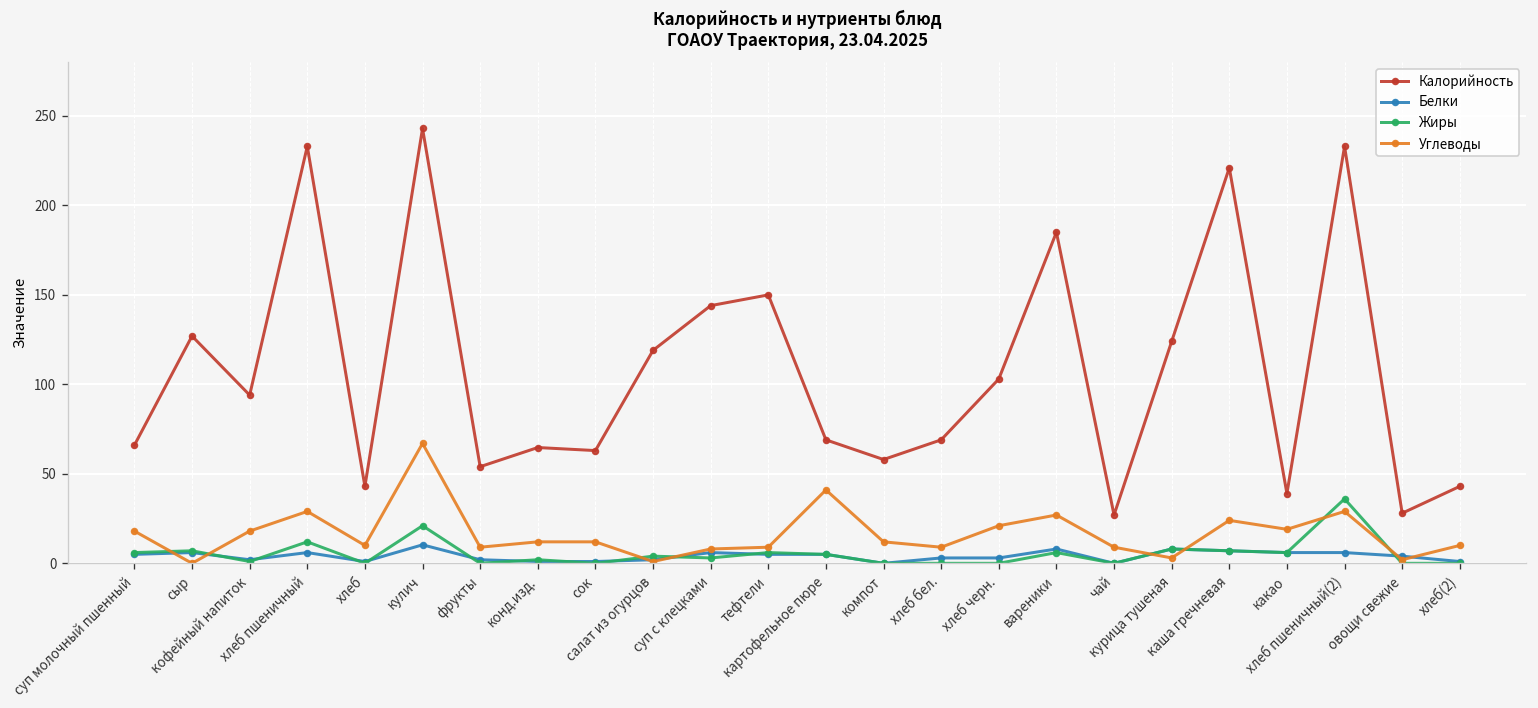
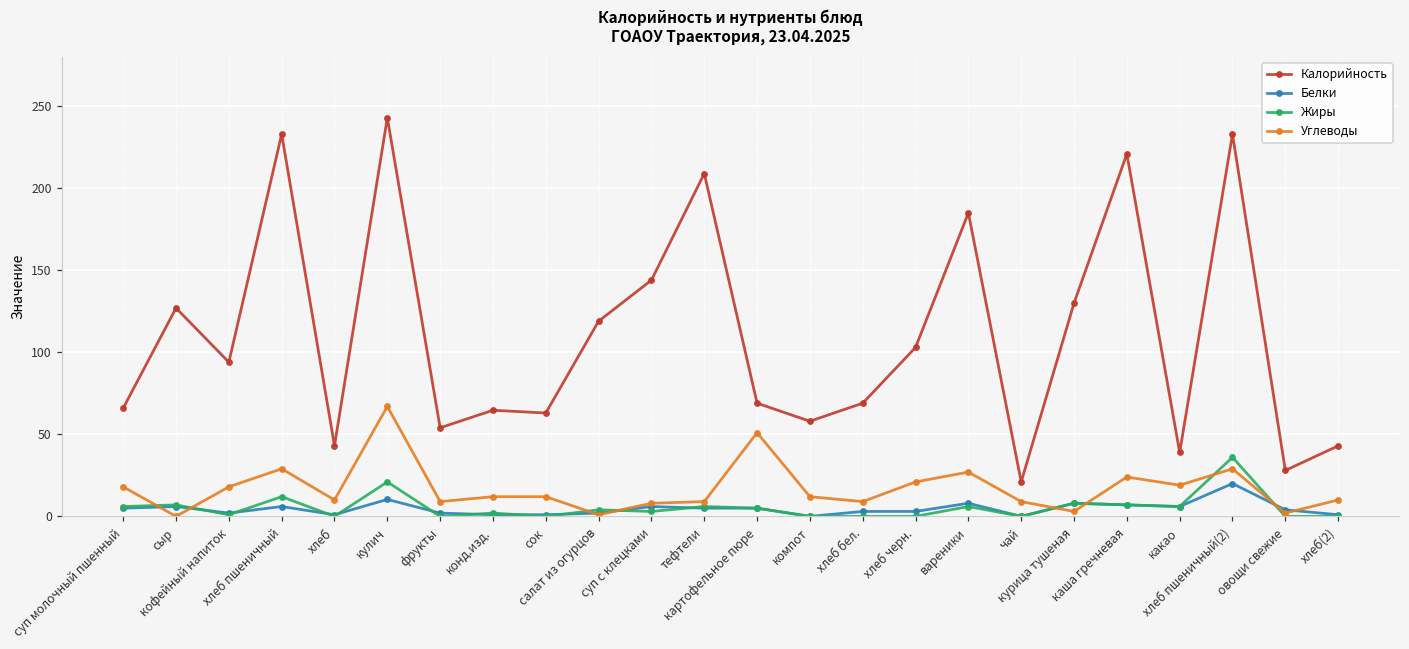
Калорийность, тефтели: 150 -> 209
Углеводы, картофельное пюре: 41 -> 51
Калорийность, чай: 27 -> 21
Калорийность, курица тушеная: 124 -> 130
Белки, хлеб пшеничный(2): 6 -> 20
